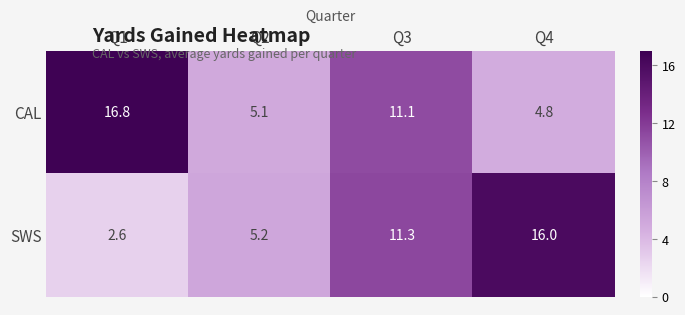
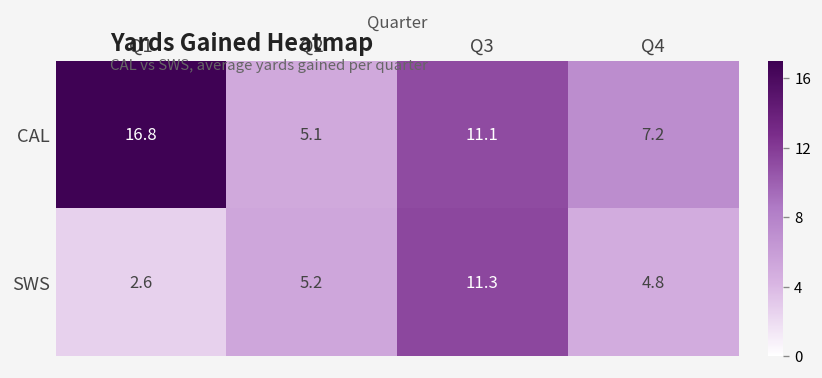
CAL, Q4: 4.8 -> 7.2
SWS, Q4: 16.0 -> 4.8
